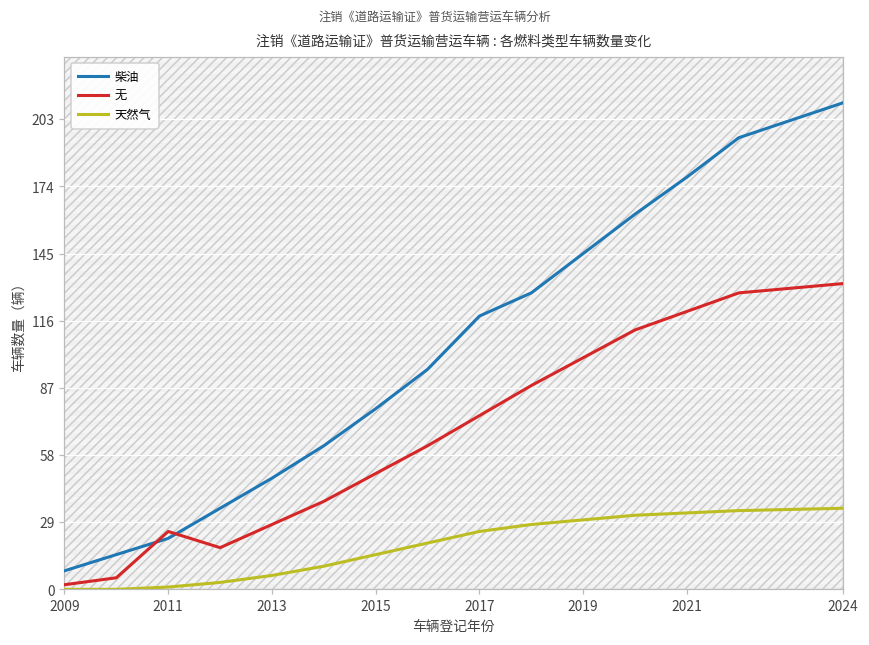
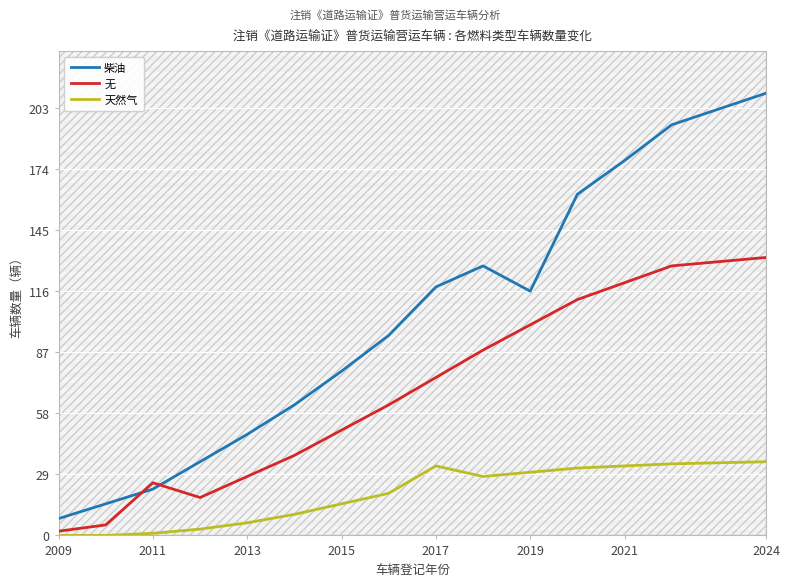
天然气, 2017: 25 -> 33
柴油, 2019: 145 -> 116
